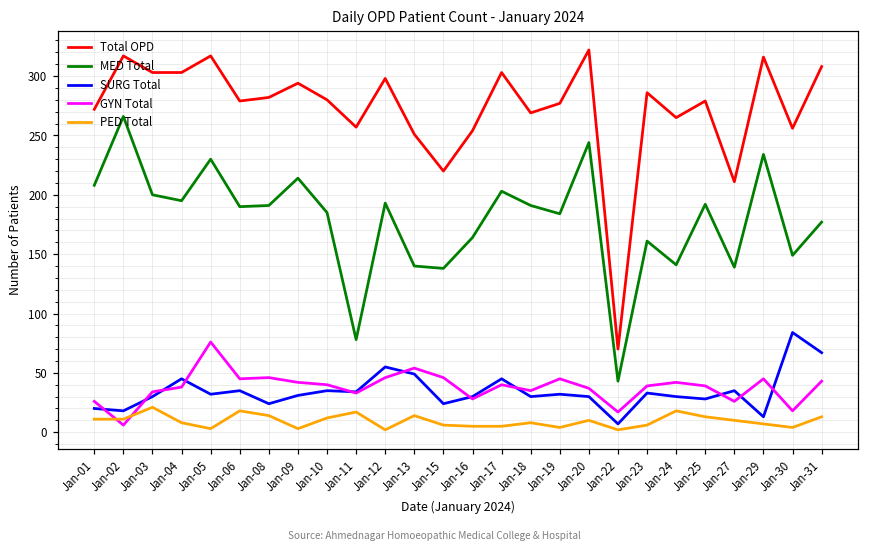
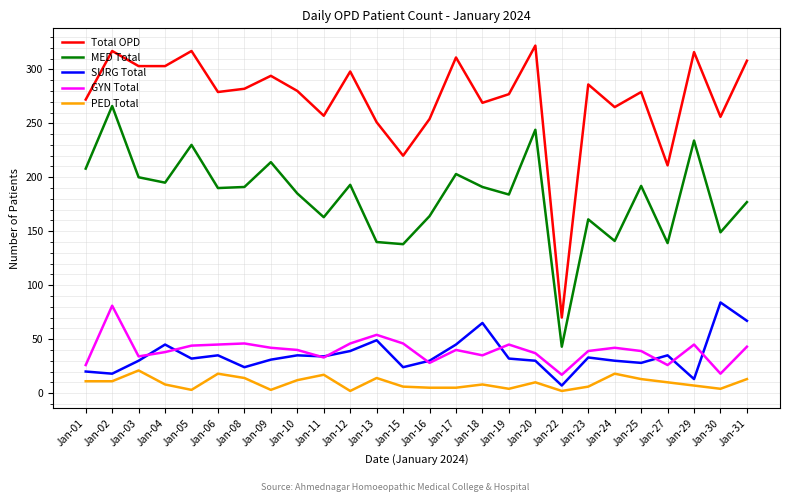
GYN Total, Jan-02: 6 -> 81
GYN Total, Jan-05: 76 -> 44
MED Total, Jan-11: 78 -> 163
SURG Total, Jan-12: 55 -> 39
Total OPD, Jan-17: 303 -> 311
SURG Total, Jan-18: 30 -> 65
